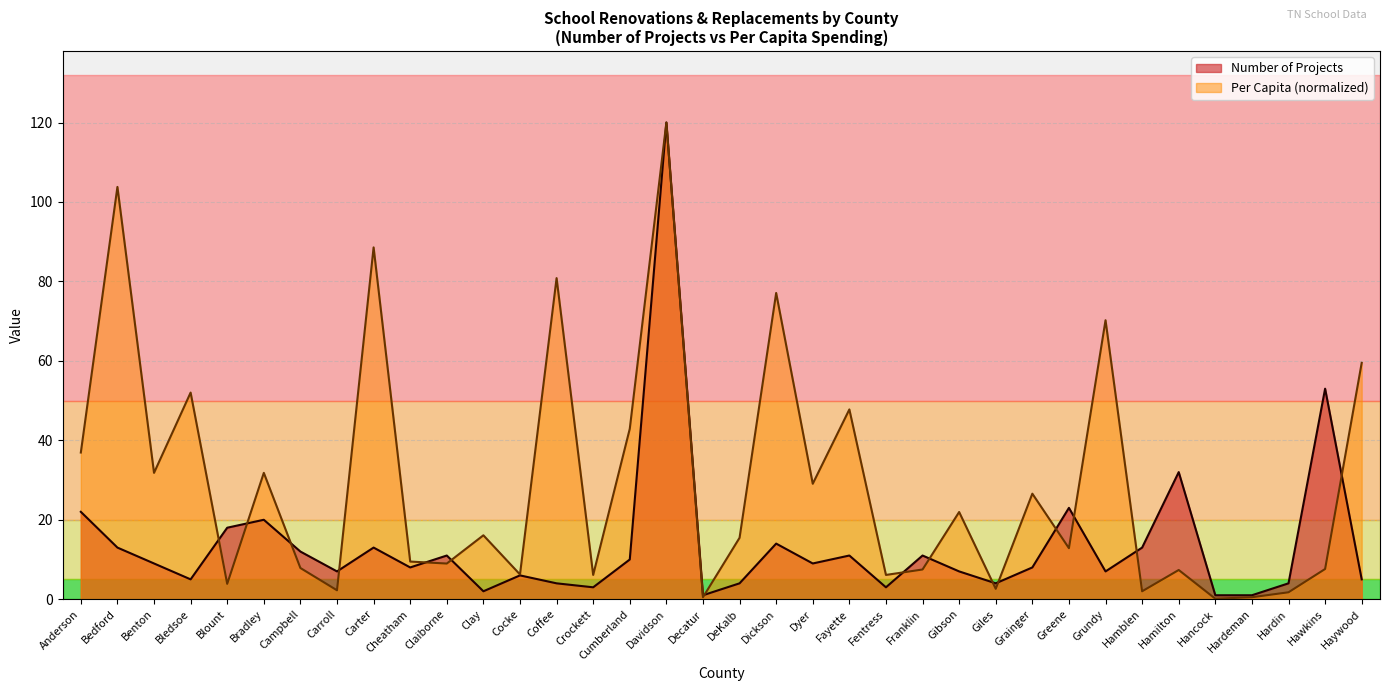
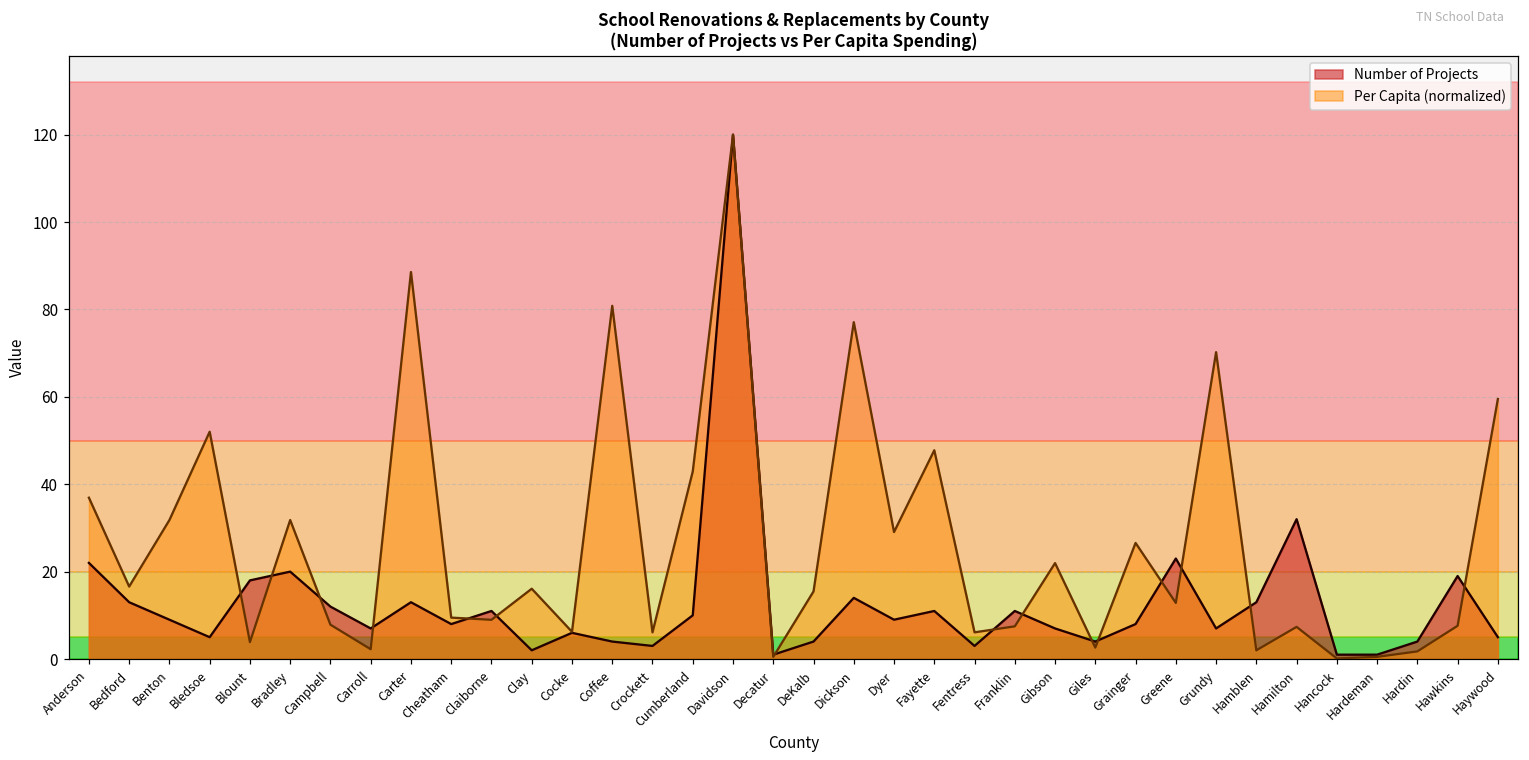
Per Capita (normalized), Bedford: 104 -> 17
Number of Projects, Hawkins: 53 -> 19
